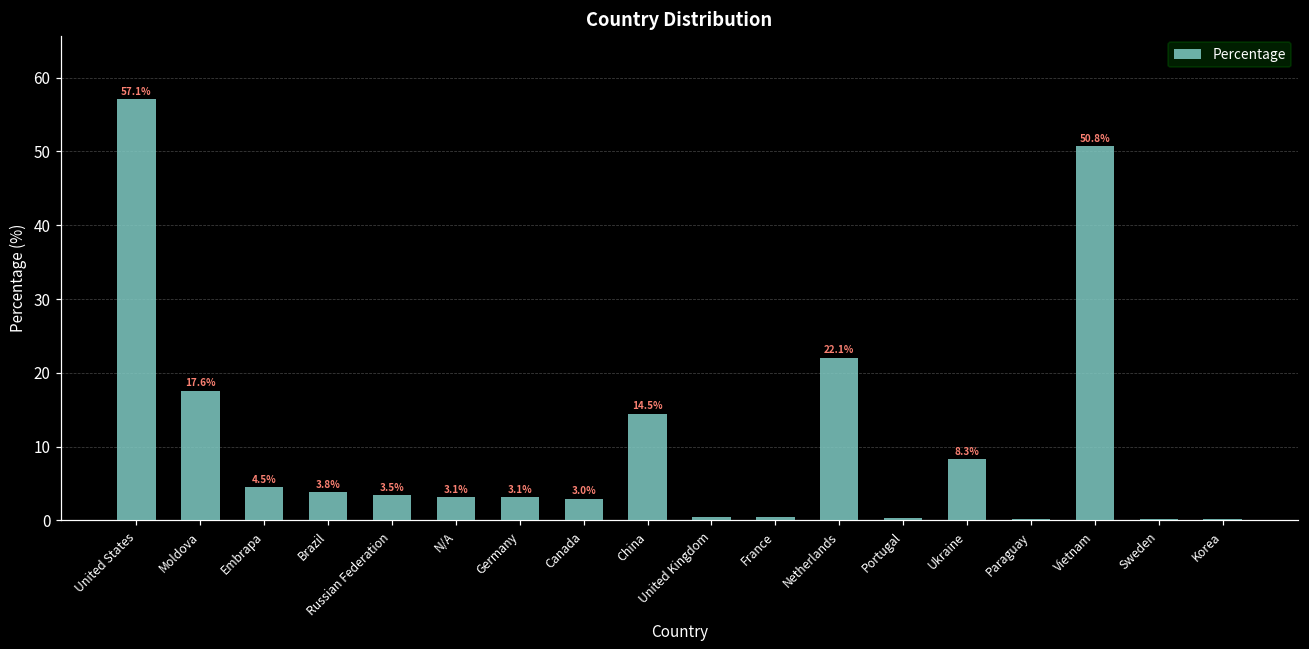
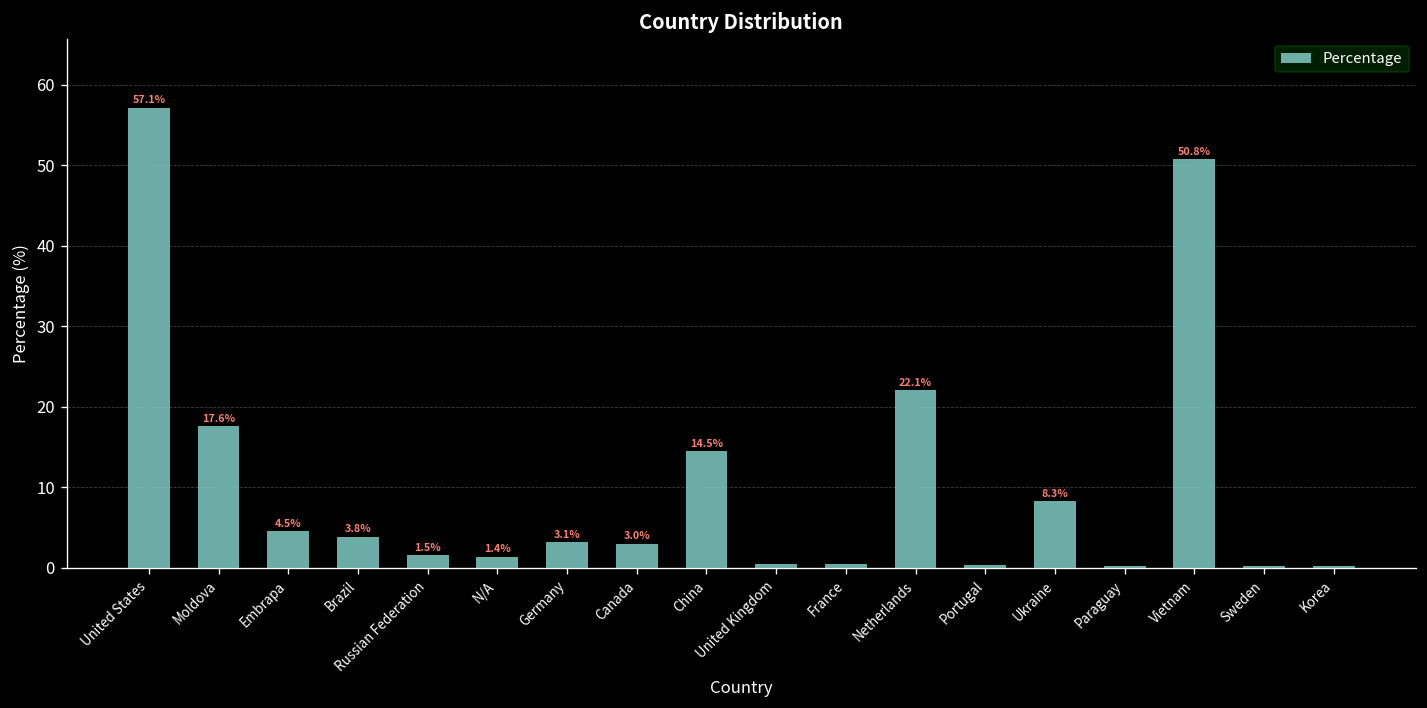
Russian Federation: 3.5% -> 1.5%
N/A: 3.1% -> 1.4%
